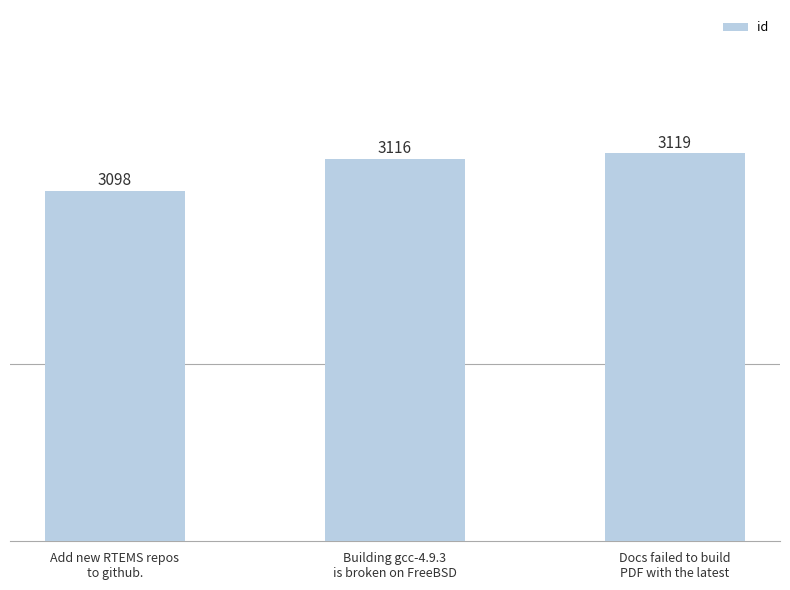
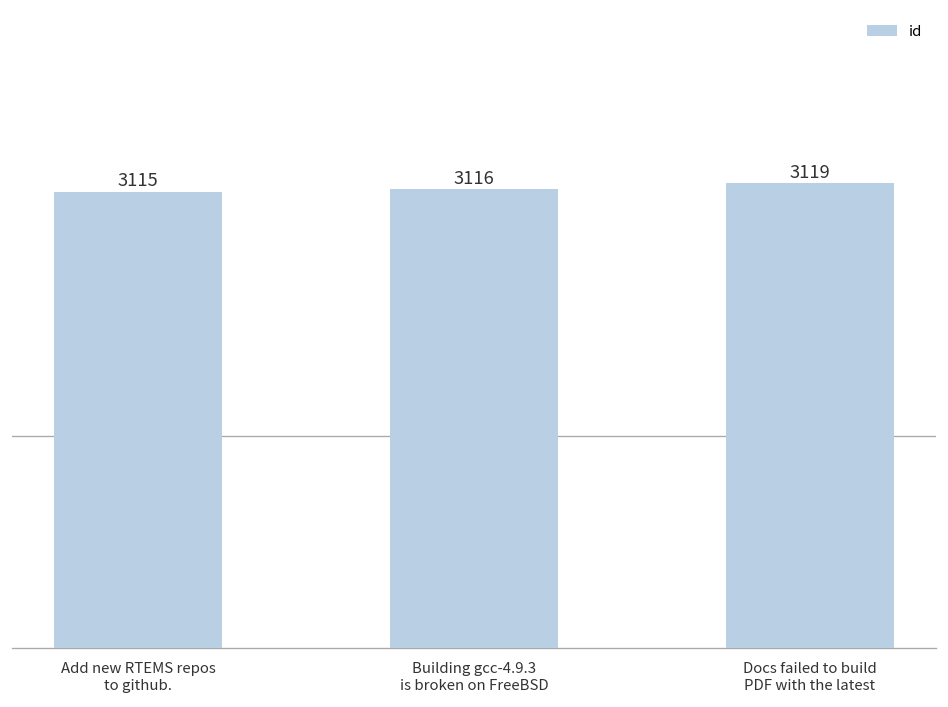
Add new RTEMS repos to github.: 3098 -> 3115
